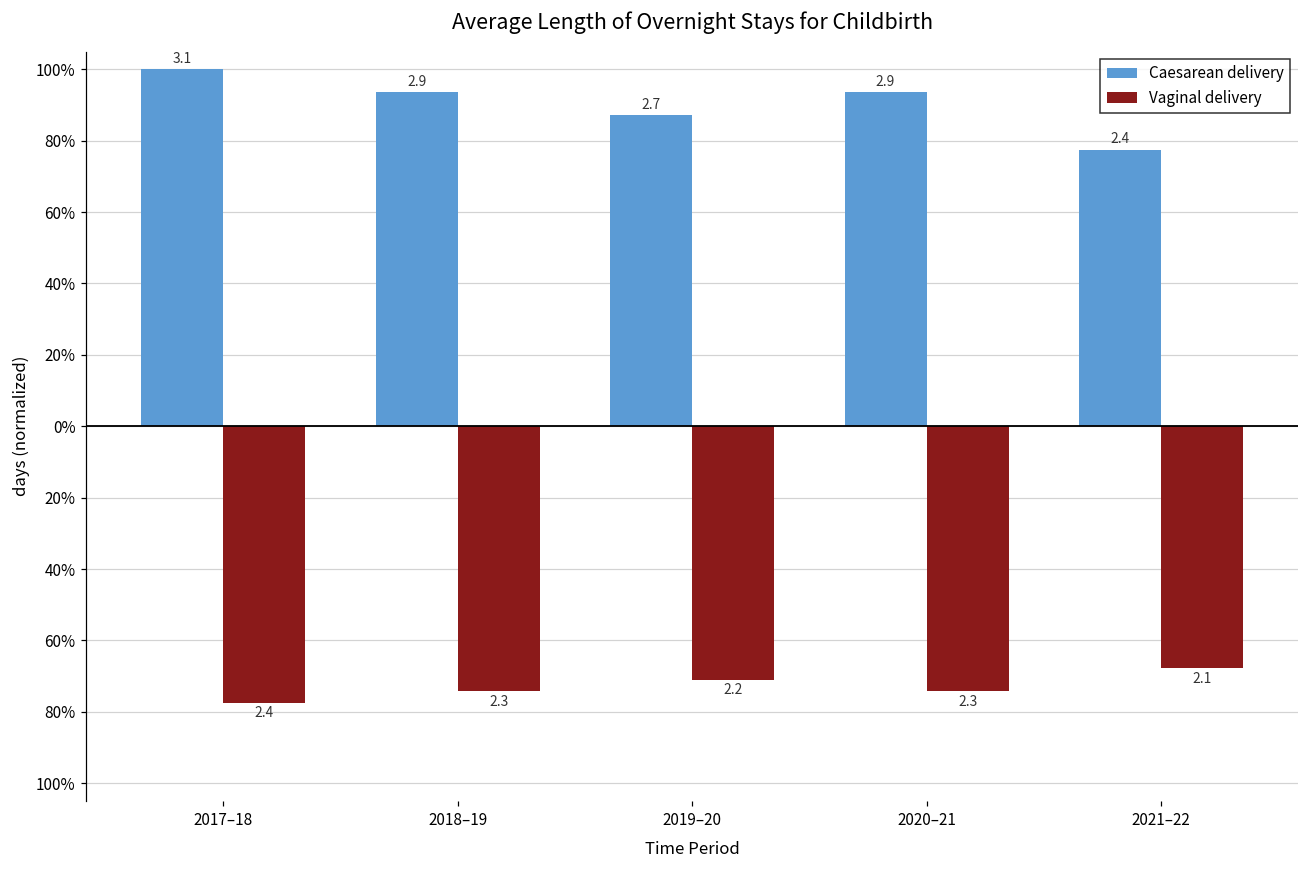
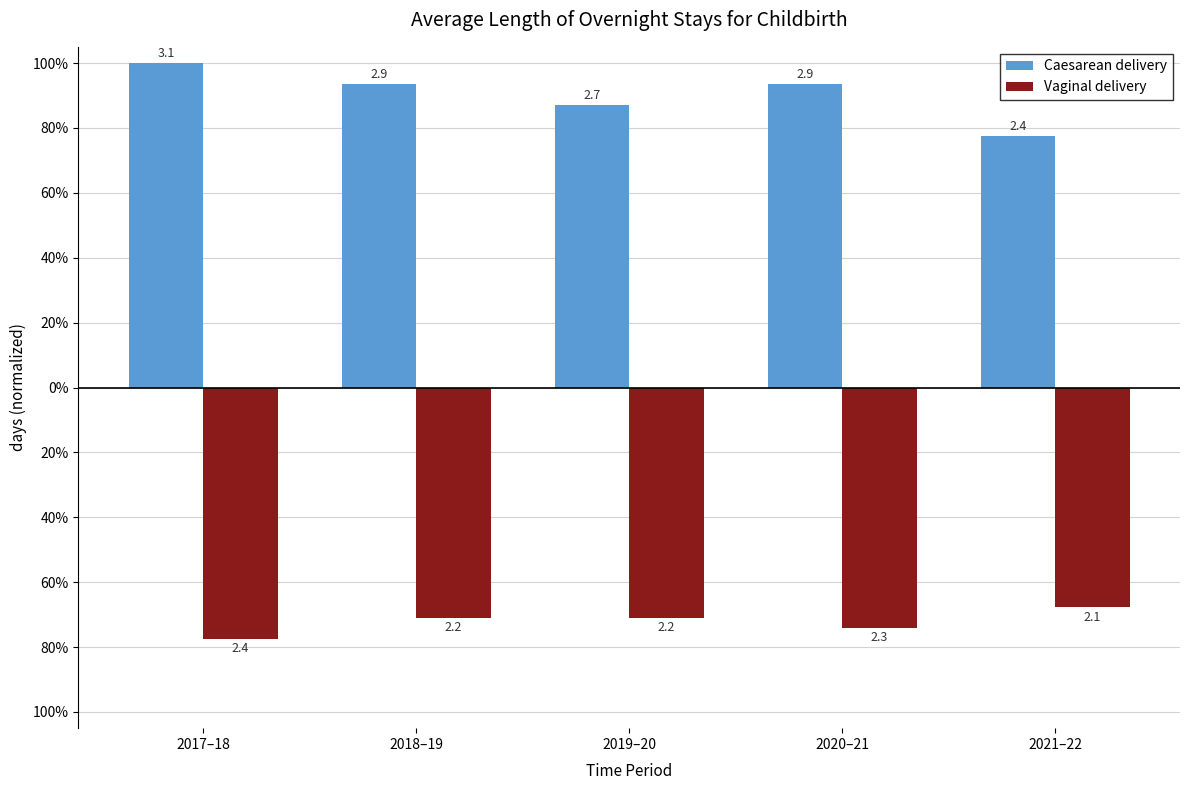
Vaginal delivery, 2018–19: 2.3 -> 2.2
